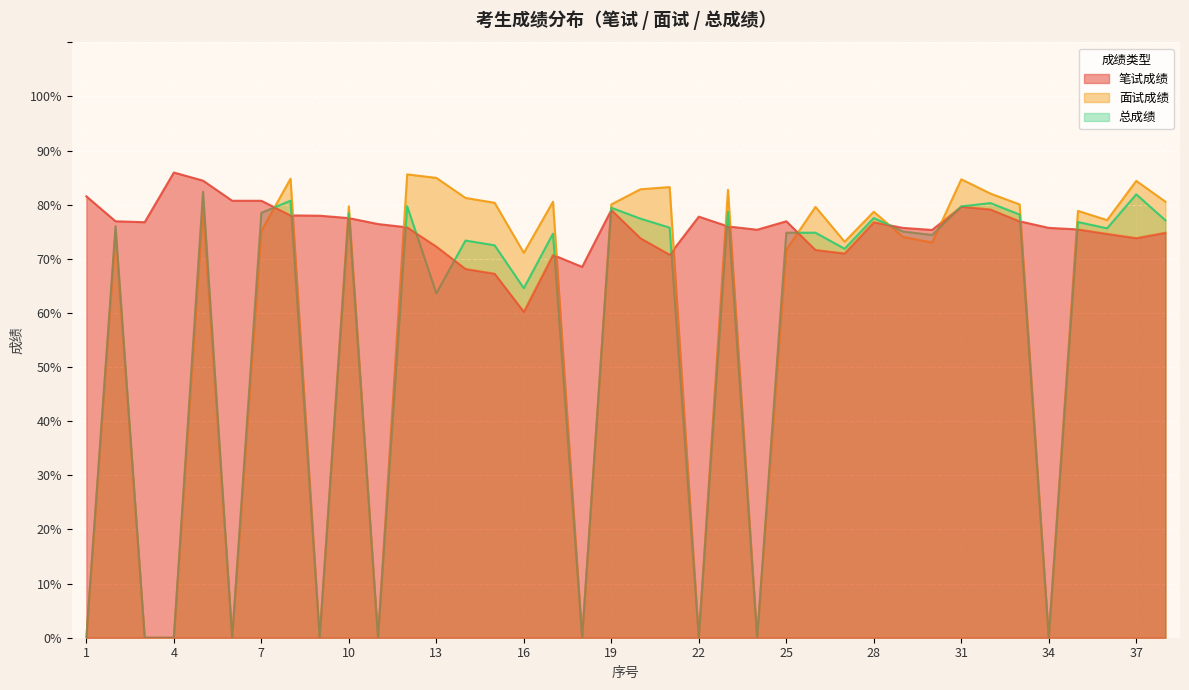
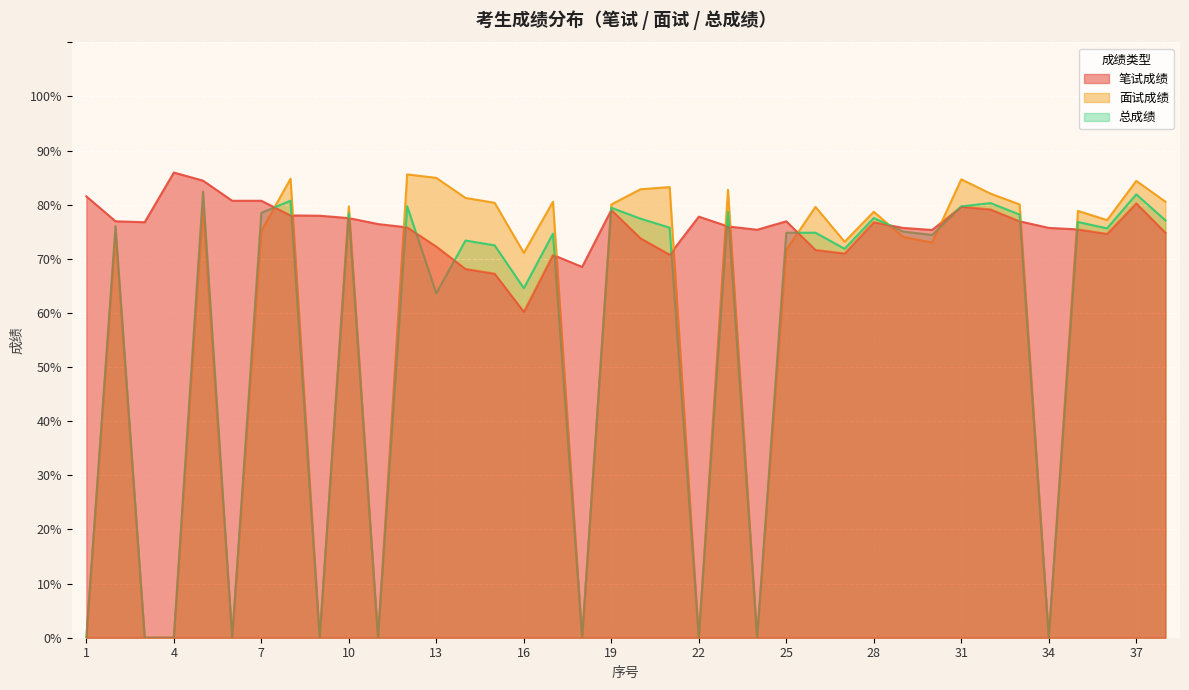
笔试成绩, 37: 74% -> 80%
